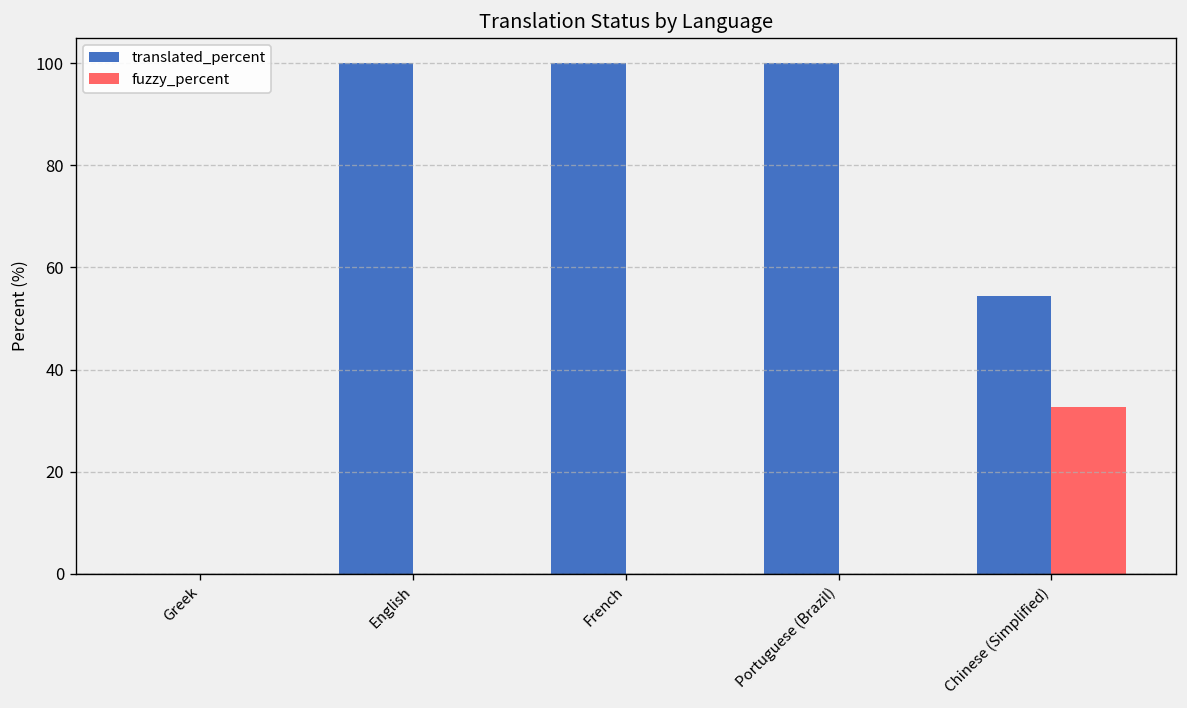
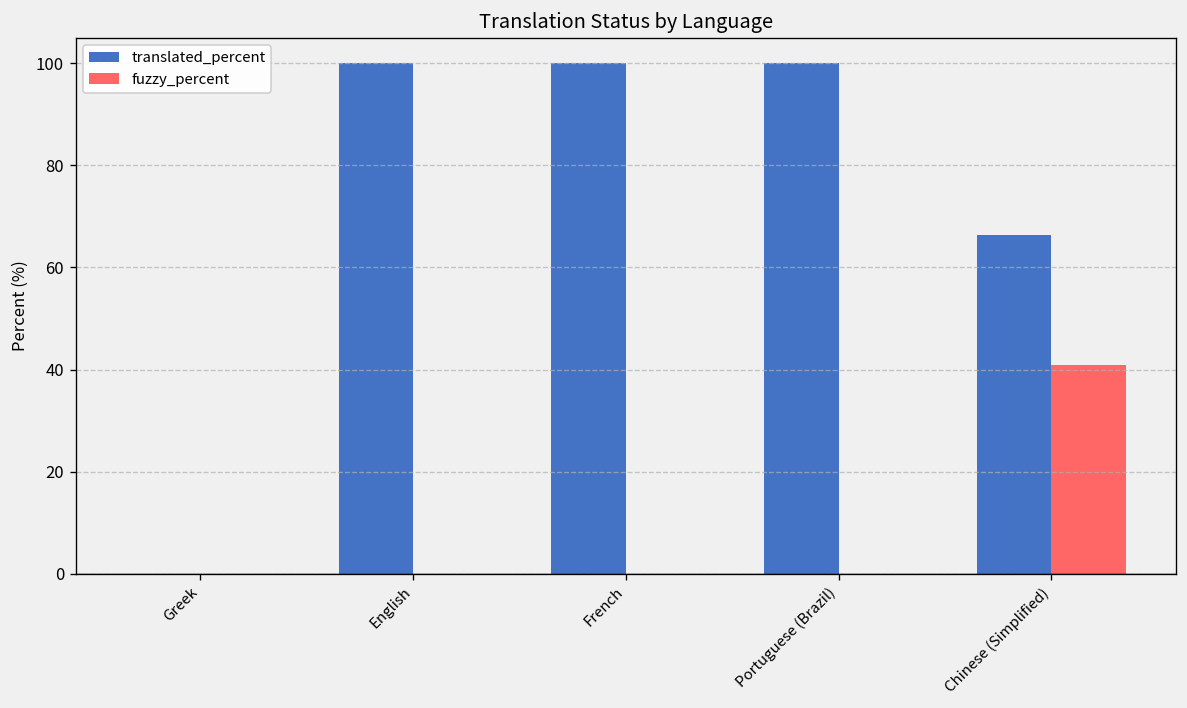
translated_percent, Chinese (Simplified): 55 -> 66
fuzzy_percent, Chinese (Simplified): 33 -> 41
